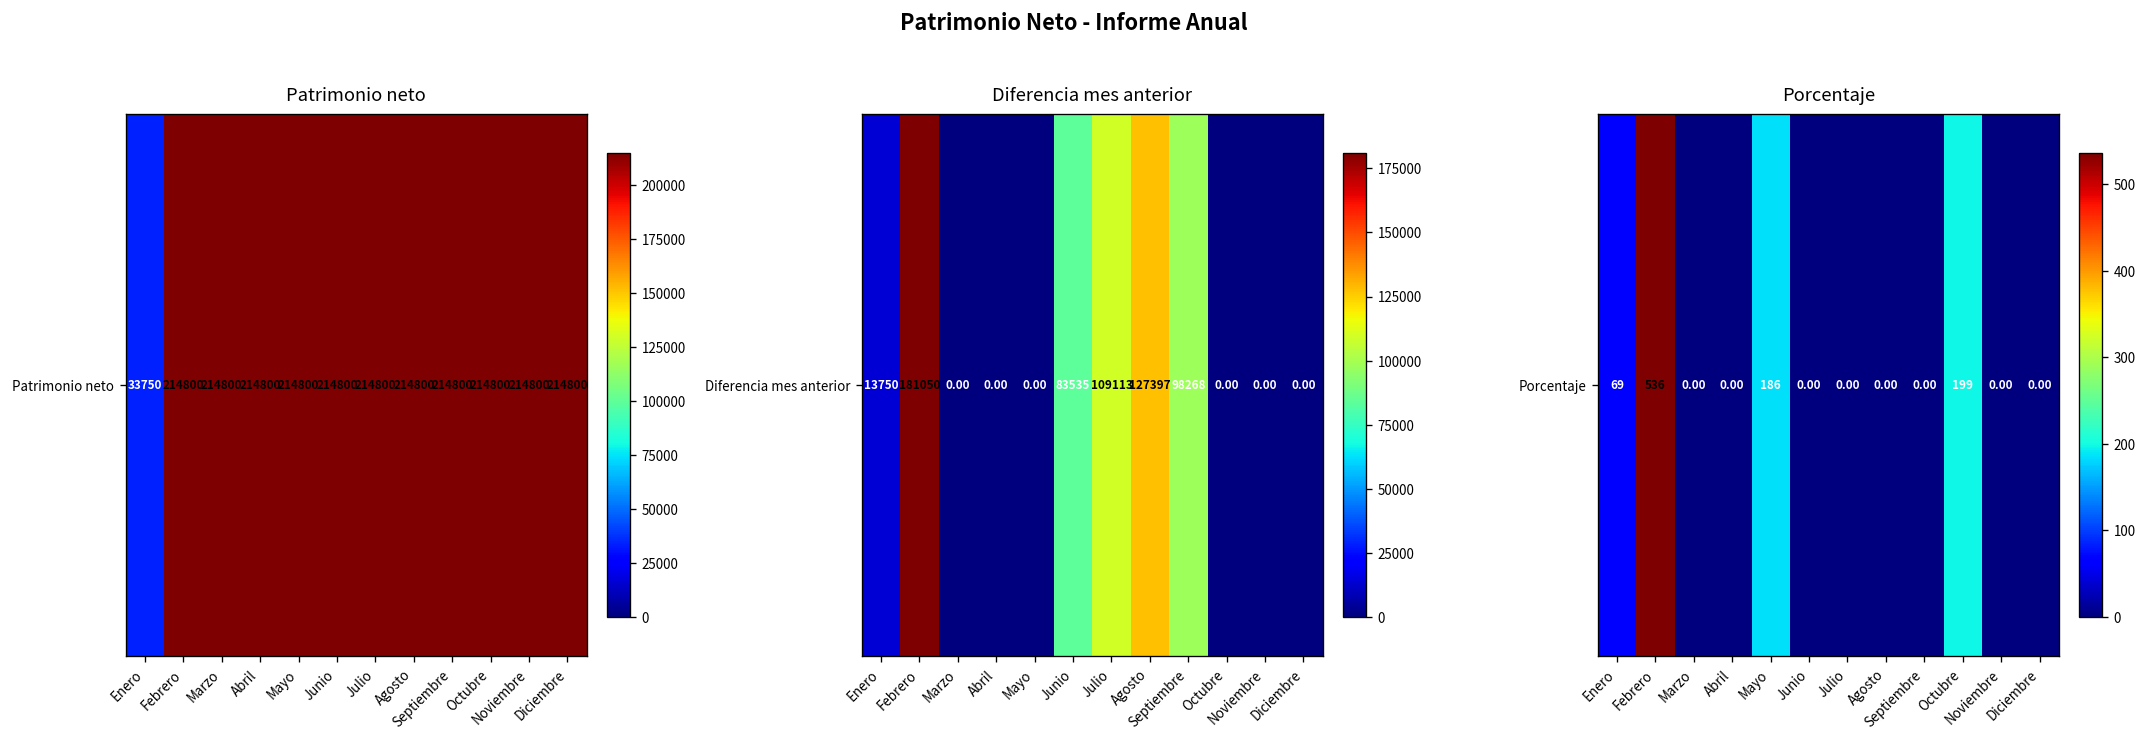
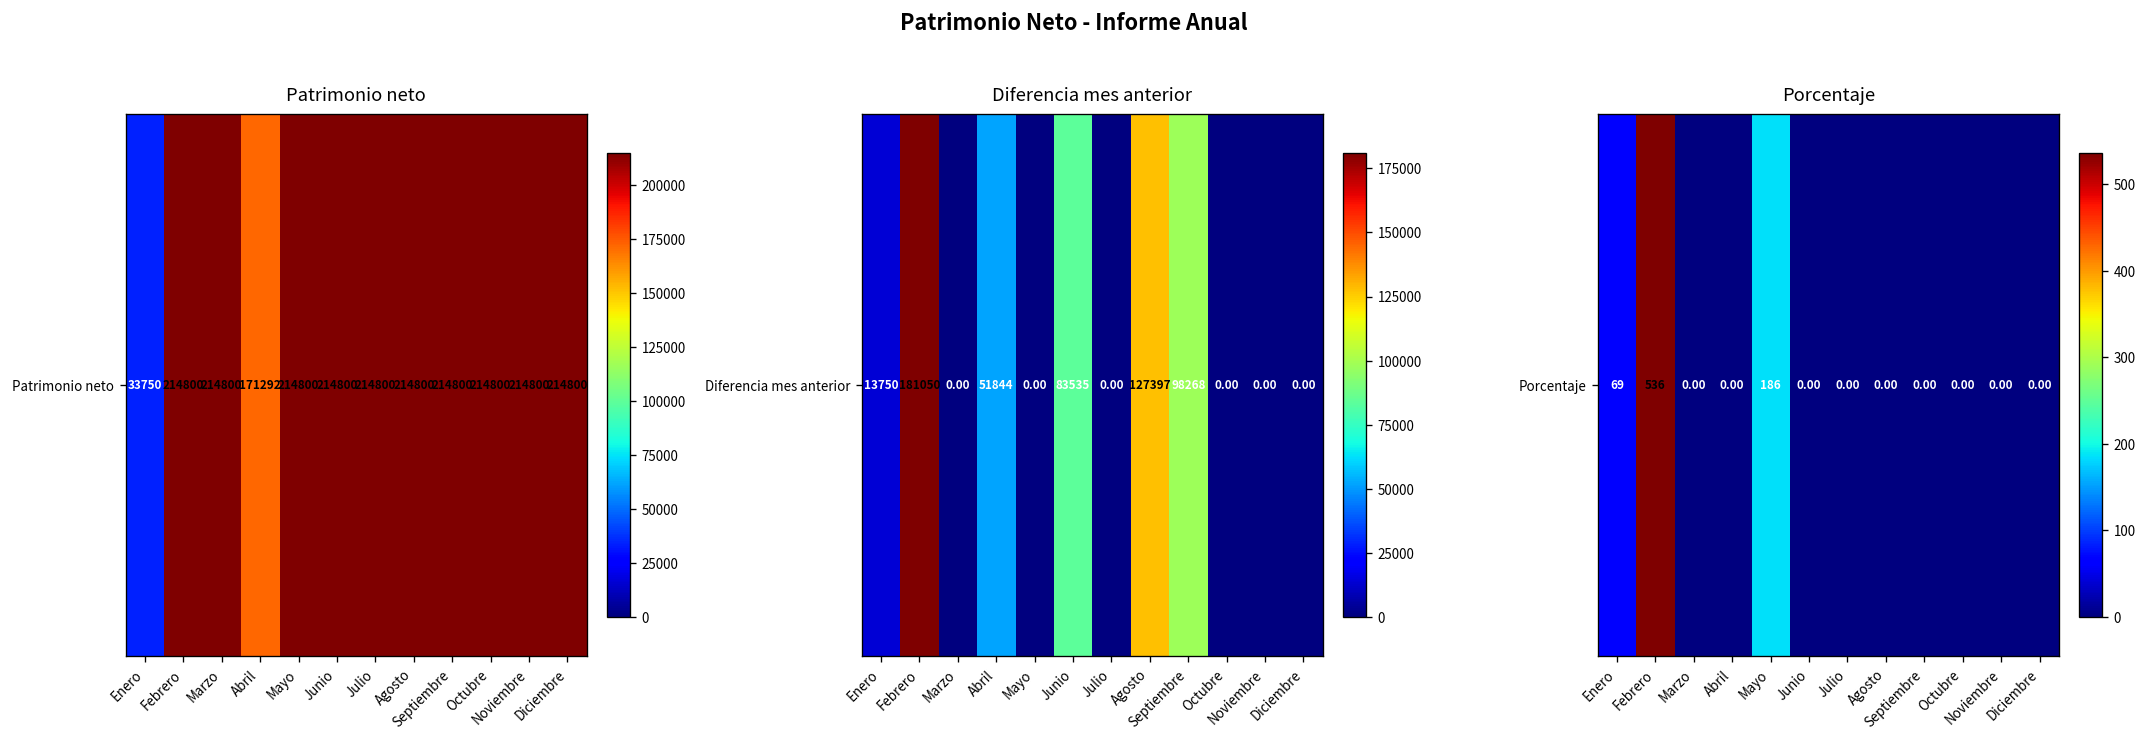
Patrimonio neto, Patrimonio neto, Abril: 214800 -> 171292
Diferencia mes anterior, Diferencia mes anterior, Abril: 0.00 -> 51844
Diferencia mes anterior, Diferencia mes anterior, Julio: 109113 -> 0.00
Porcentaje, Porcentaje, Octubre: 199 -> 0.00
